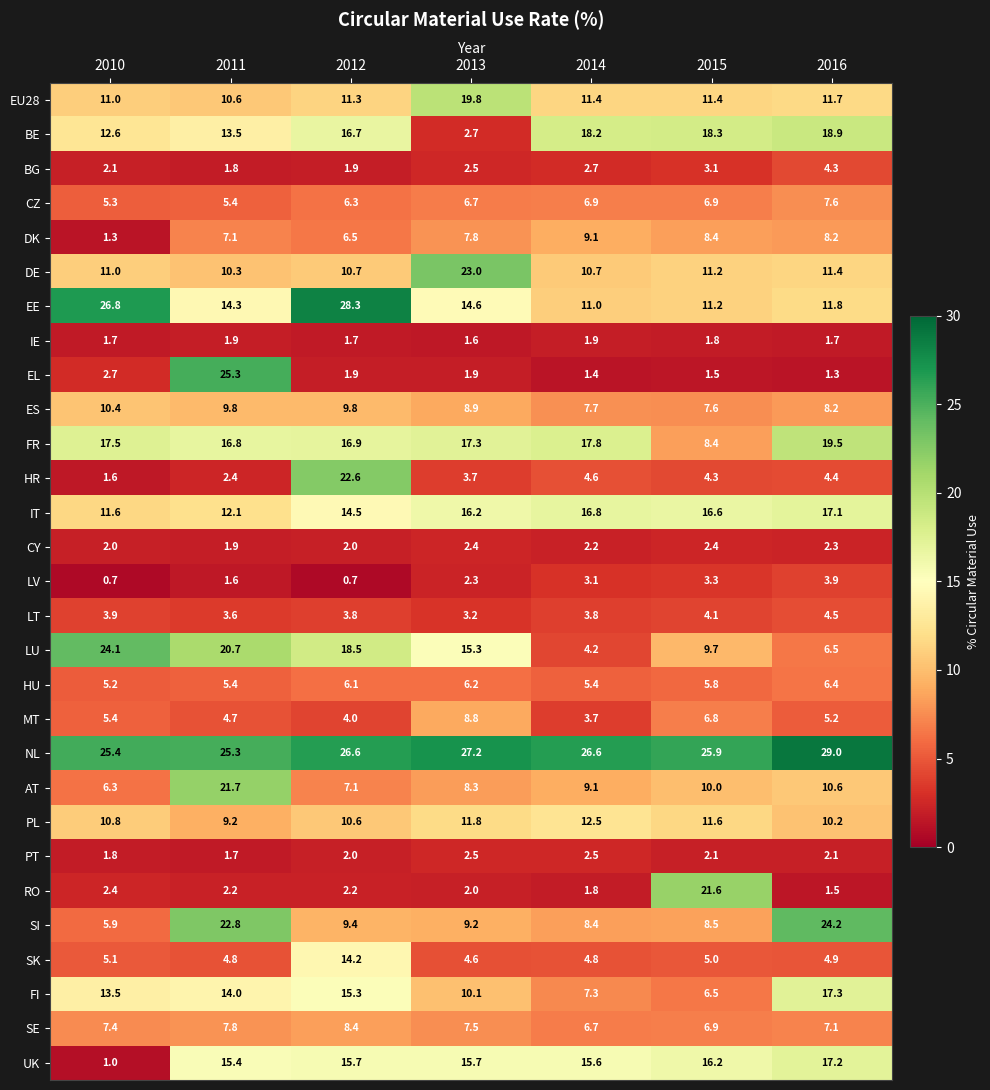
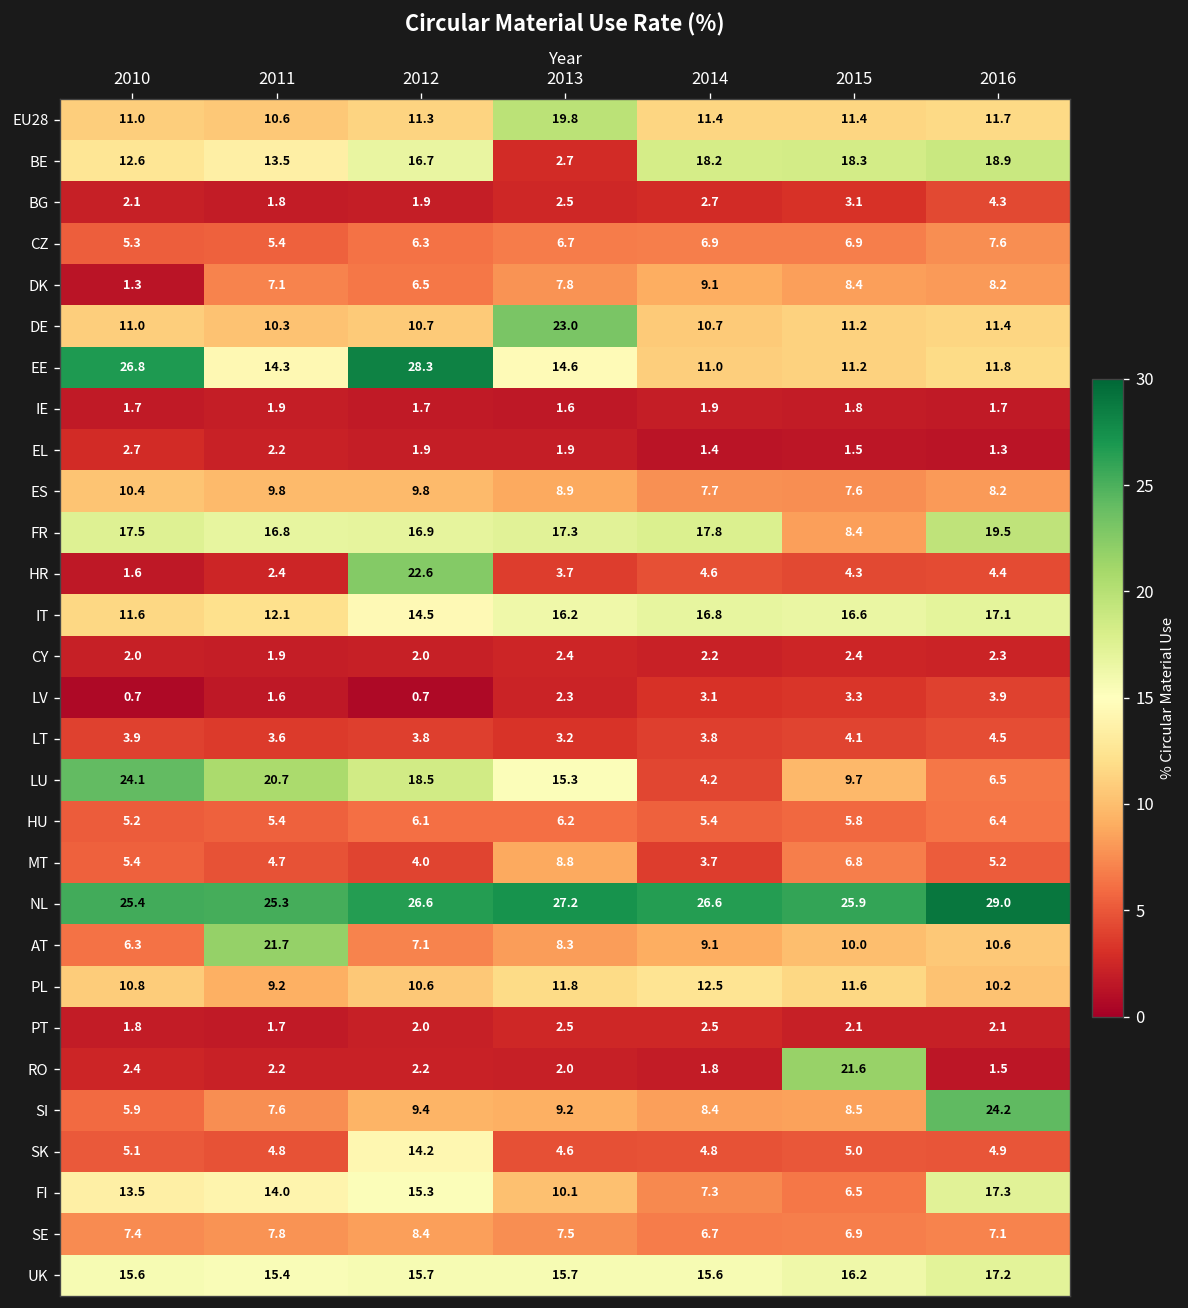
EL, 2011: 25.3 -> 2.2
SI, 2011: 22.8 -> 7.6
UK, 2010: 1.0 -> 15.6
